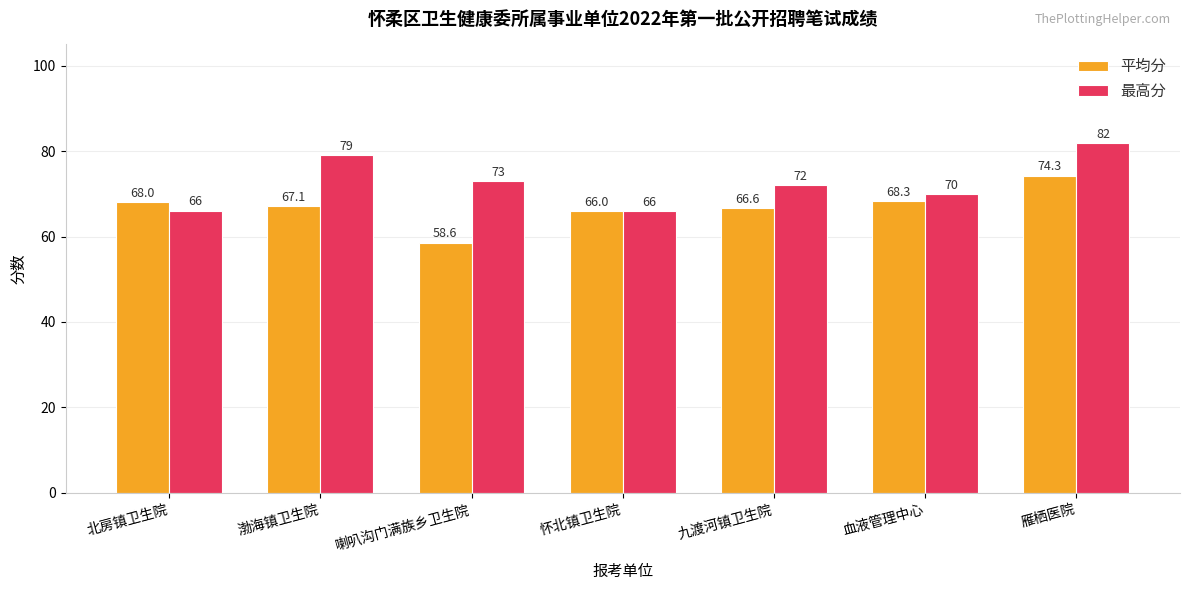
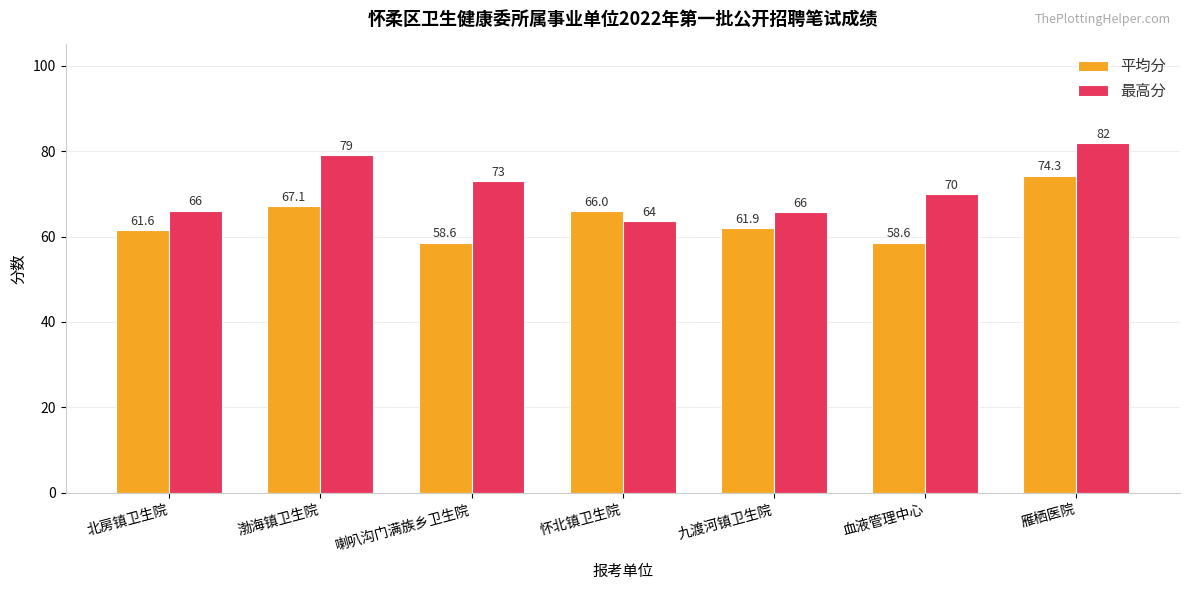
平均分, 北房镇卫生院: 68.0 -> 61.6
最高分, 怀北镇卫生院: 66 -> 64
平均分, 九渡河镇卫生院: 66.6 -> 61.9
最高分, 九渡河镇卫生院: 72 -> 66
平均分, 血液管理中心: 68.3 -> 58.6
